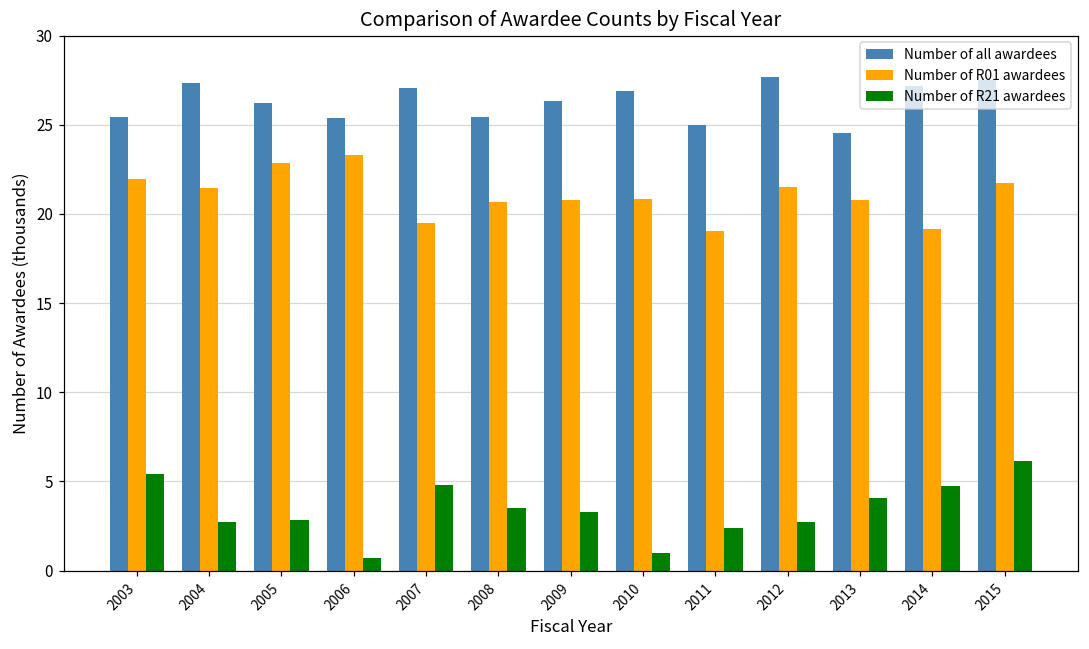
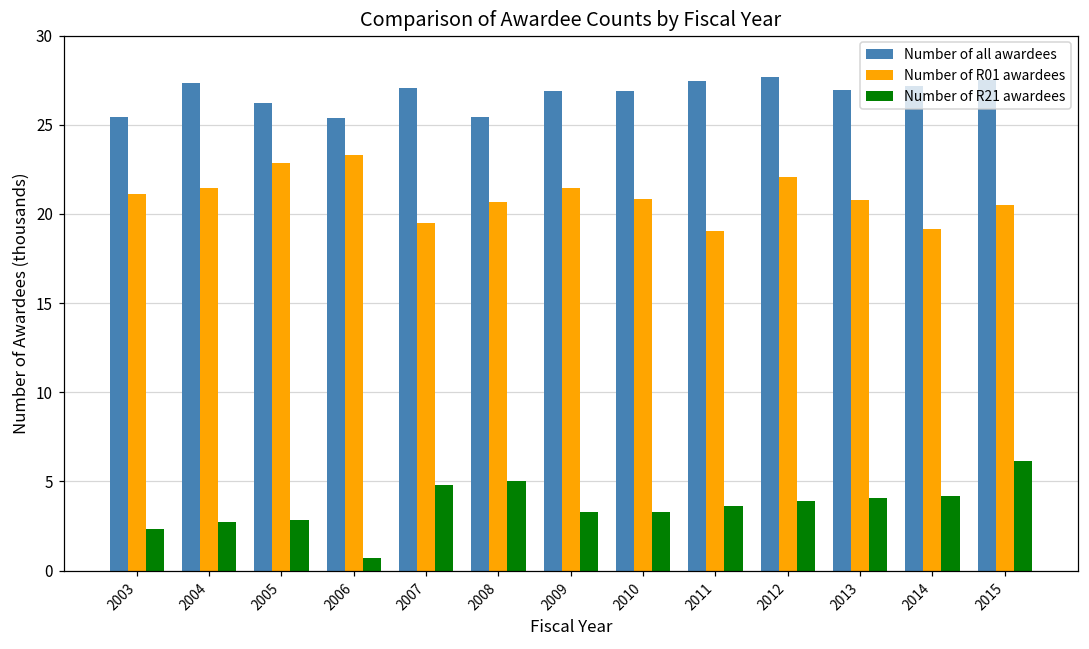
Number of R01 awardees, 2003: 22.0 -> 21.1
Number of R21 awardees, 2003: 5.4 -> 2.3
Number of R21 awardees, 2008: 3.5 -> 5.0
Number of all awardees, 2009: 26.3 -> 26.9
Number of R01 awardees, 2009: 20.8 -> 21.4
Number of R21 awardees, 2010: 1.0 -> 3.3
Number of all awardees, 2011: 25.0 -> 27.4
Number of R21 awardees, 2011: 2.4 -> 3.6
Number of R01 awardees, 2012: 21.5 -> 22.0
Number of R21 awardees, 2012: 2.7 -> 3.9
Number of all awardees, 2013: 24.5 -> 27.0
Number of R21 awardees, 2014: 4.8 -> 4.2
Number of R01 awardees, 2015: 21.8 -> 20.5
